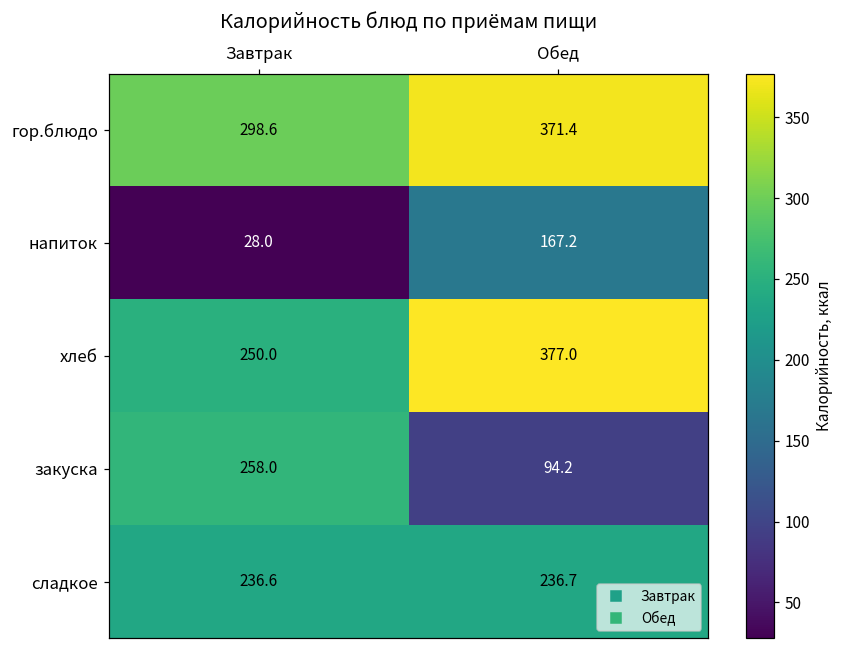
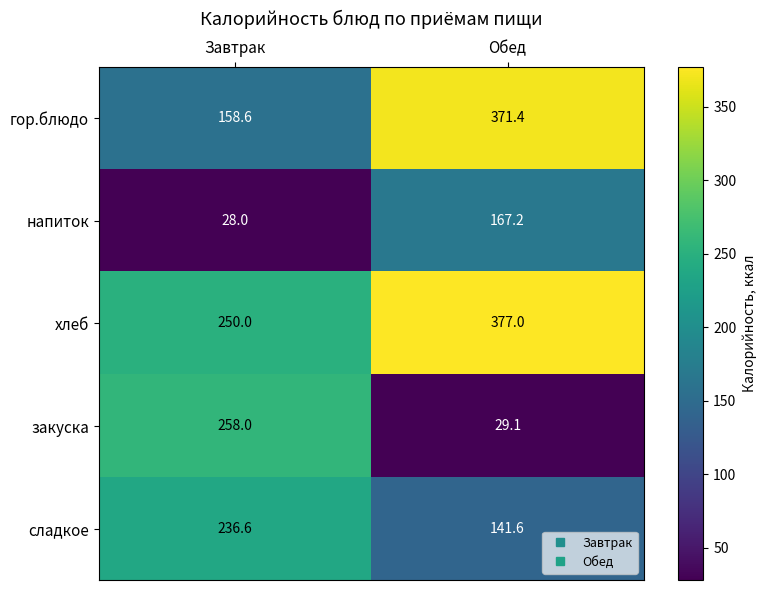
гор.блюдо, Завтрак: 298.6 -> 158.6
закуска, Обед: 94.2 -> 29.1
сладкое, Обед: 236.7 -> 141.6
